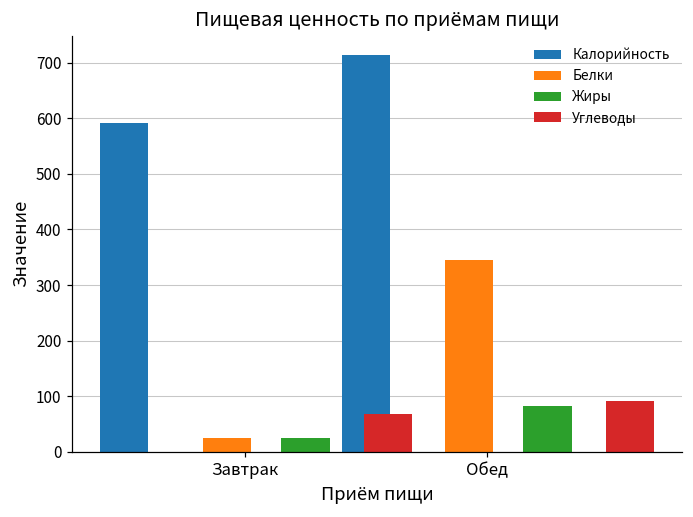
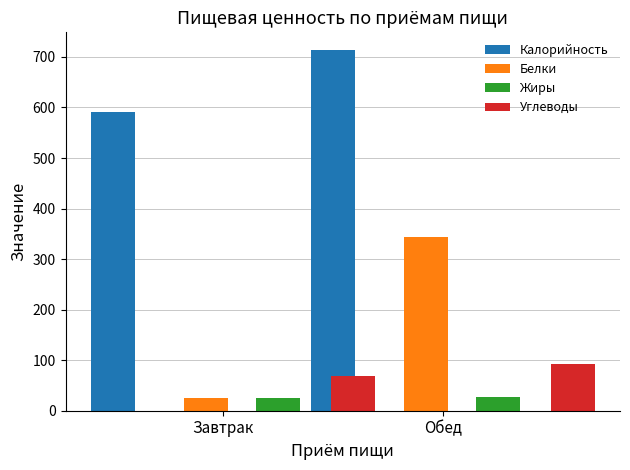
Жиры, Обед: 80 -> 30
